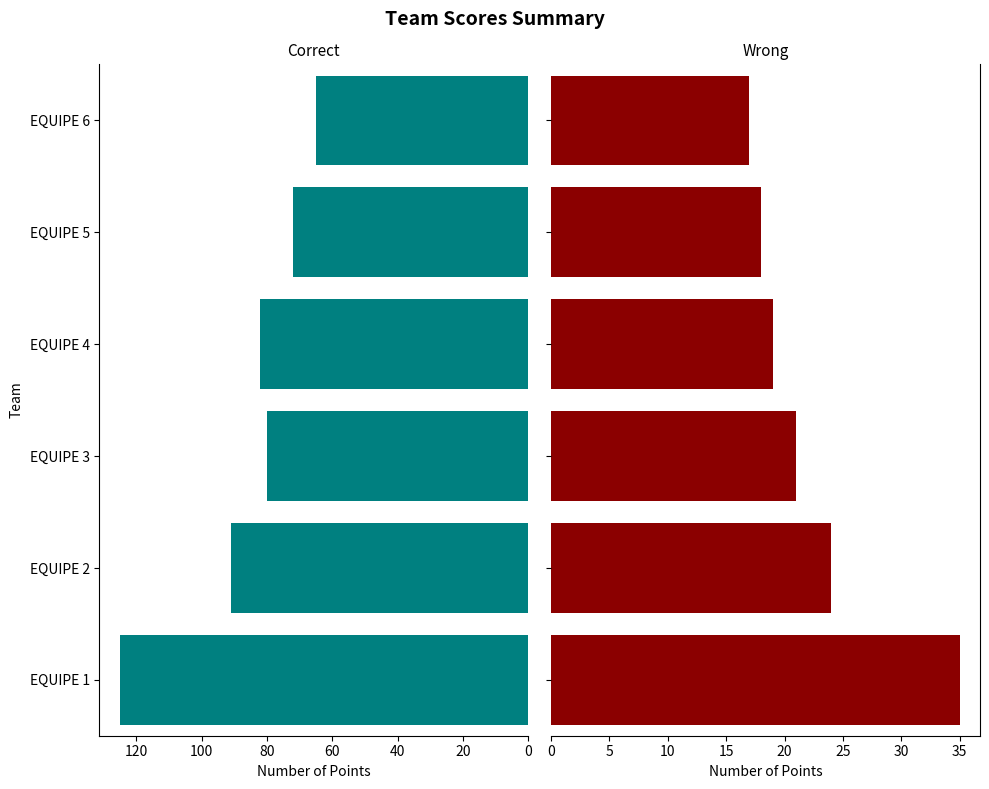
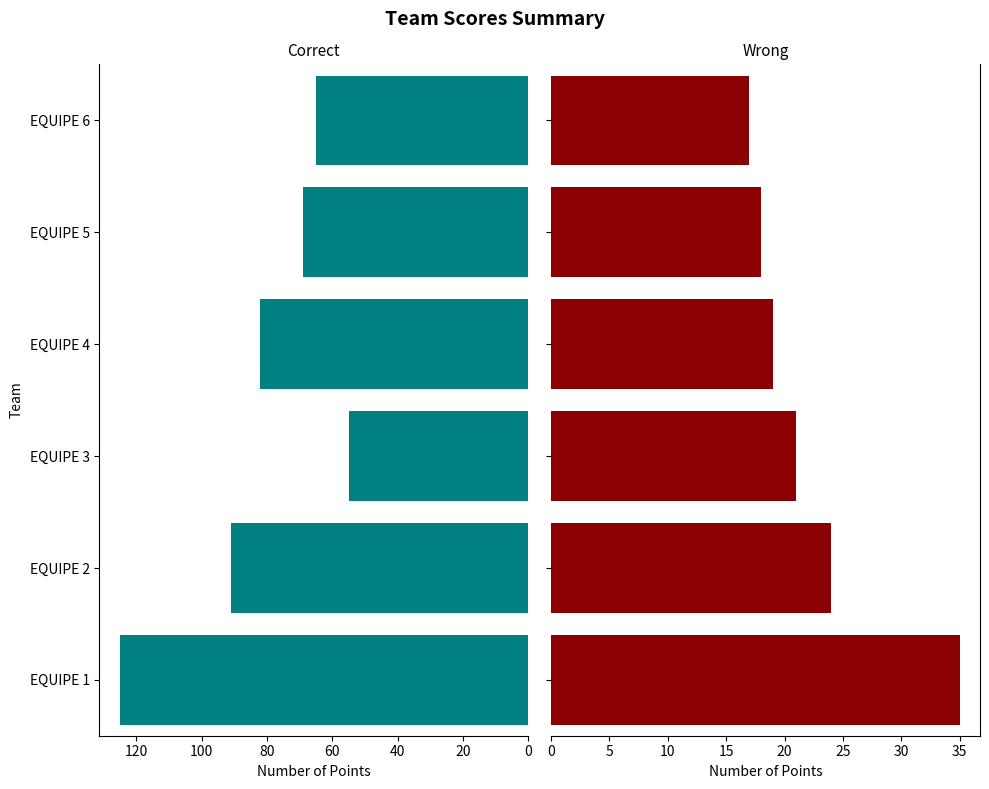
Correct, EQUIPE 5: 72 -> 69
Correct, EQUIPE 3: 80 -> 55
